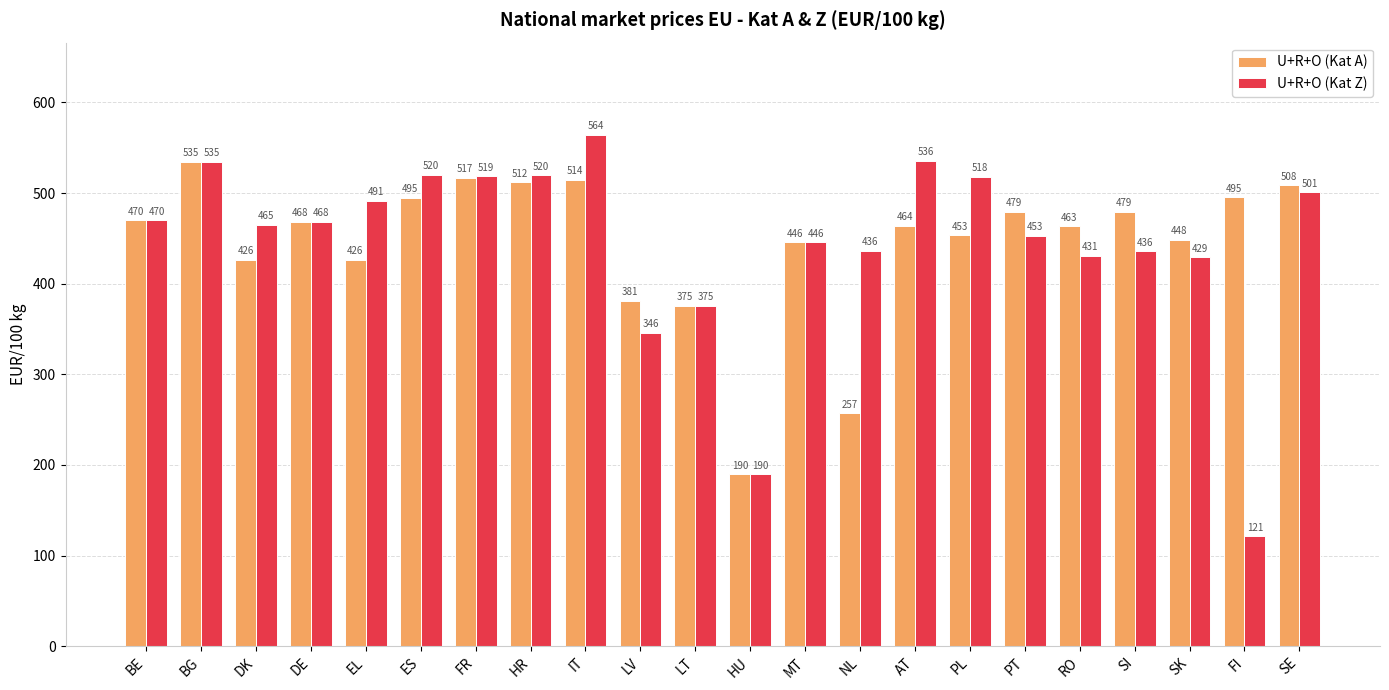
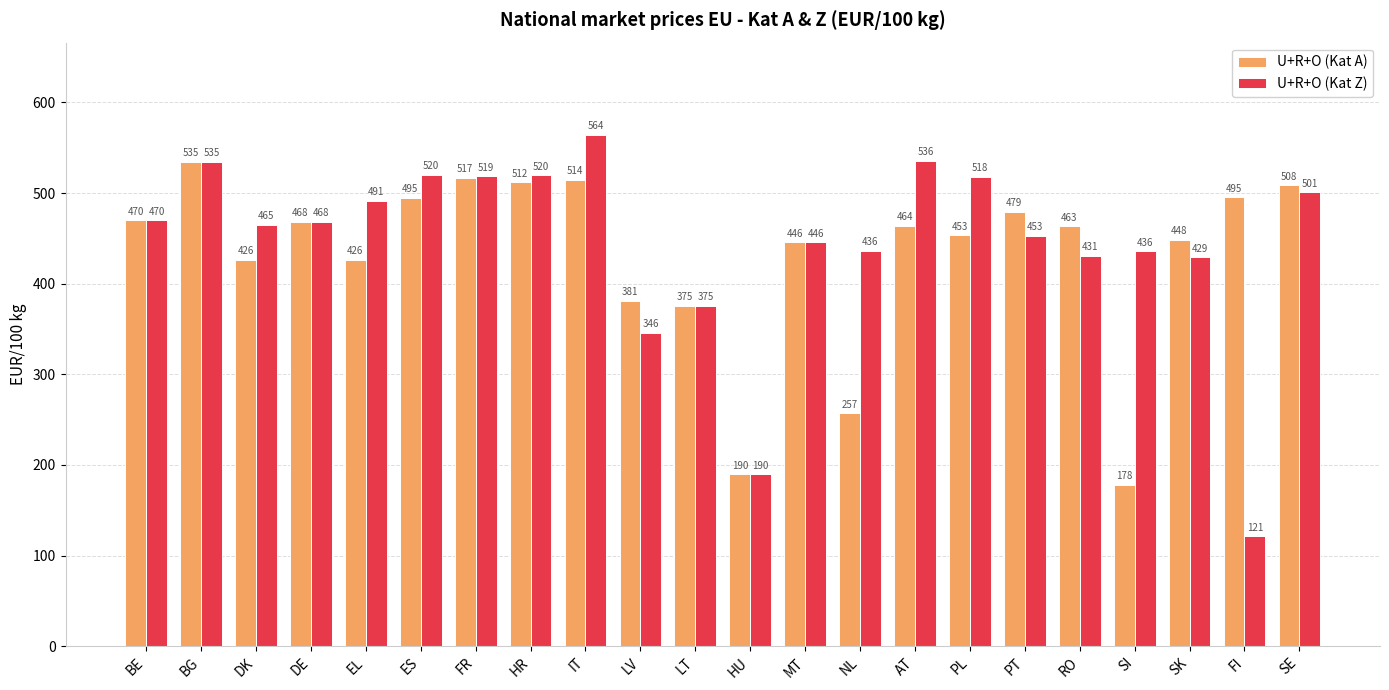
U+R+O (Kat A), SI: 479 -> 178
